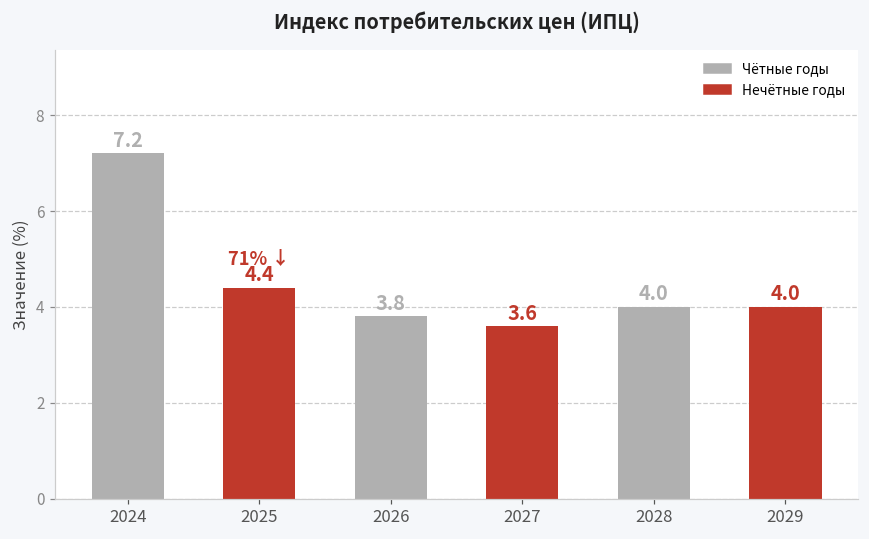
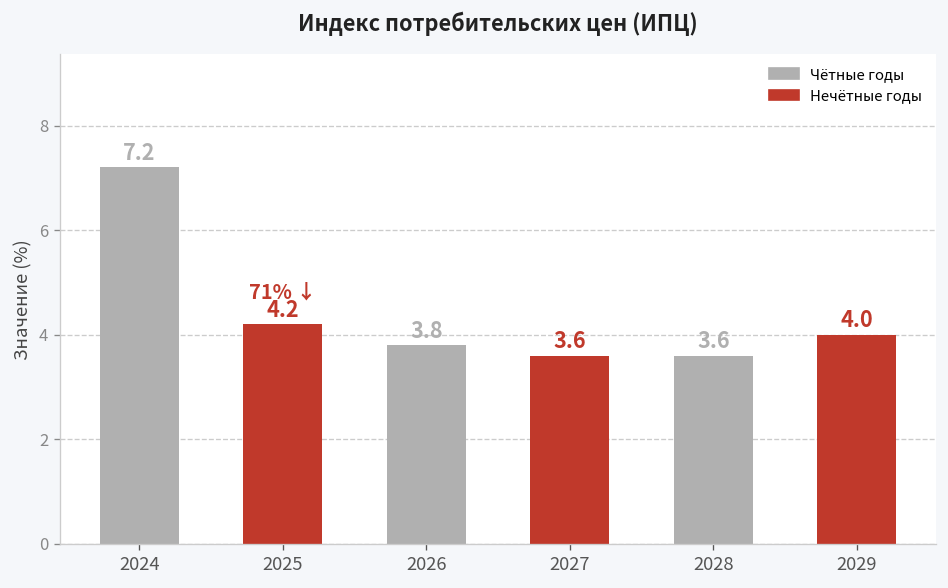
2025: 4.4 -> 4.2
2028: 4.0 -> 3.6
